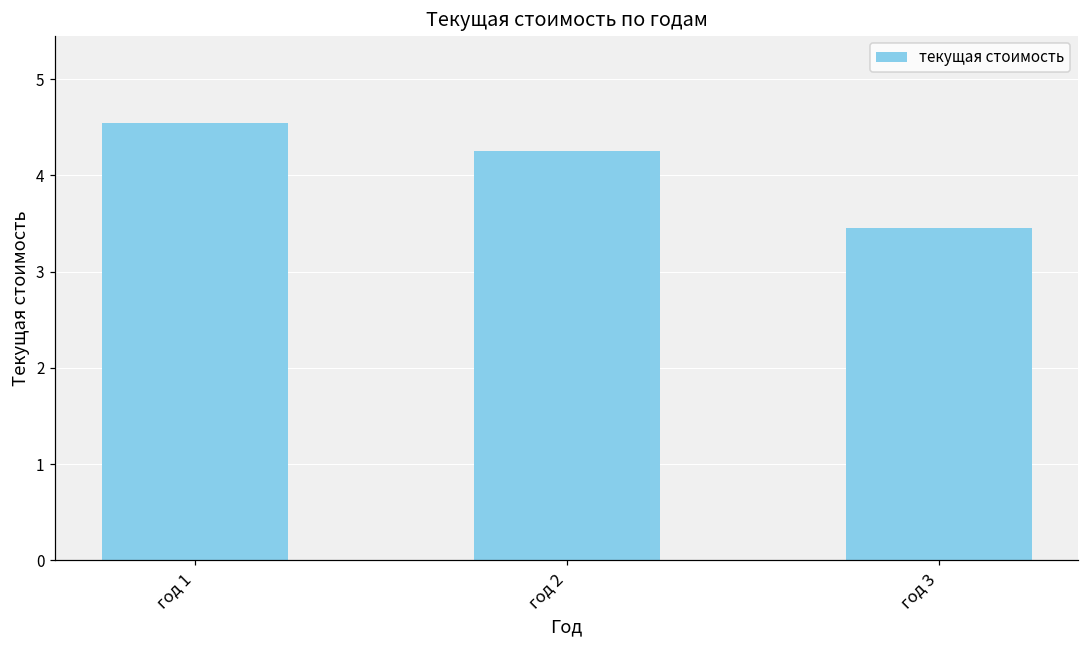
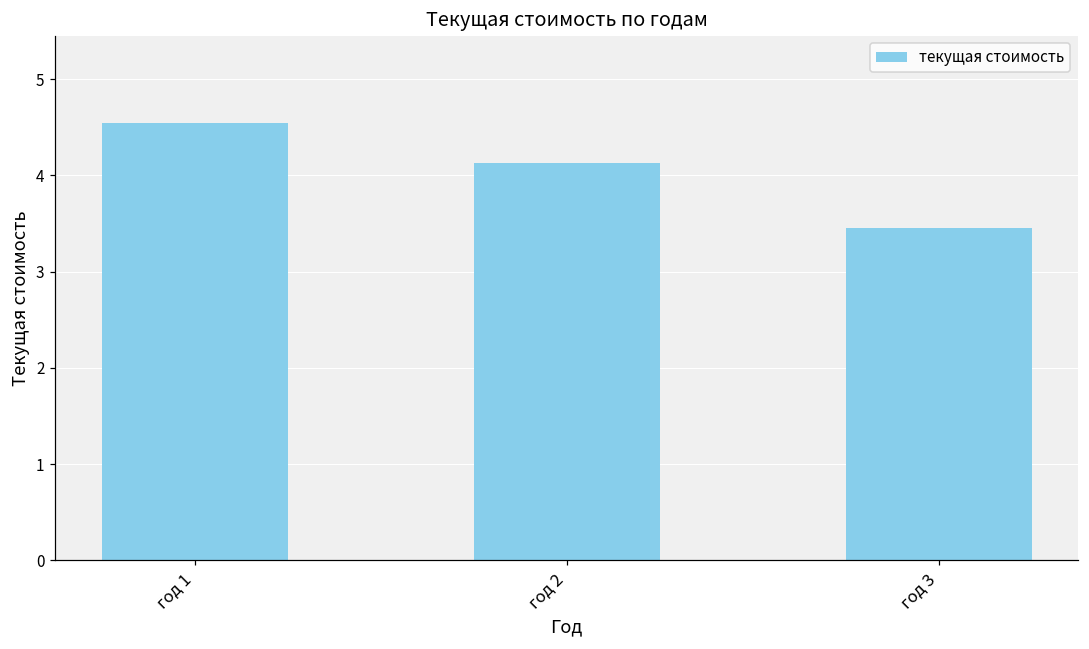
год 2: 4.3 -> 4.1
